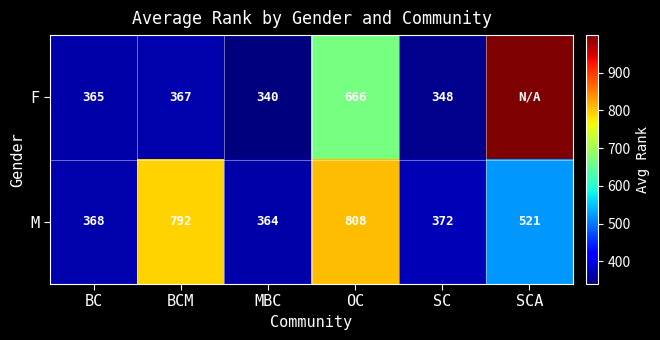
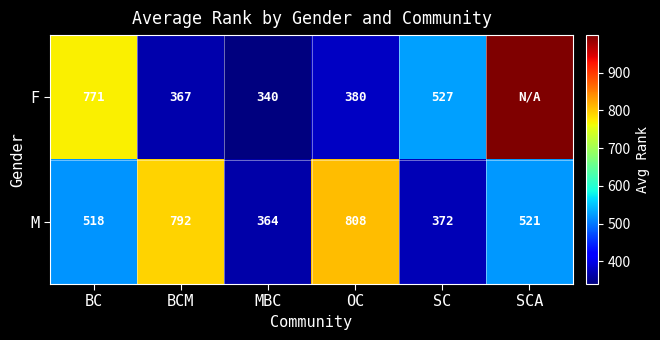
F, BC: 365 -> 771
F, OC: 666 -> 380
F, SC: 348 -> 527
M, BC: 368 -> 518
